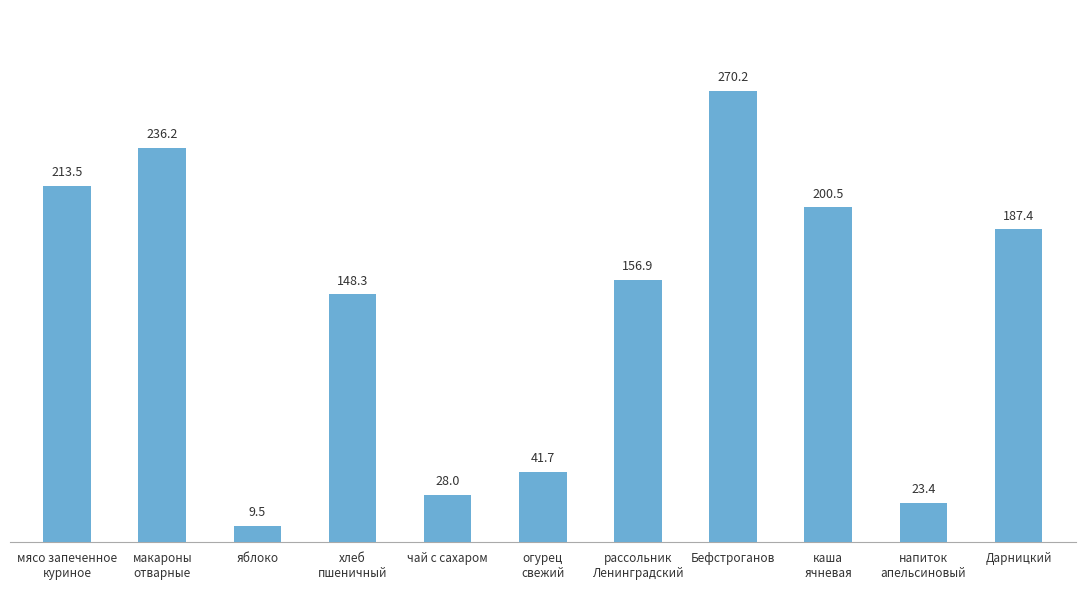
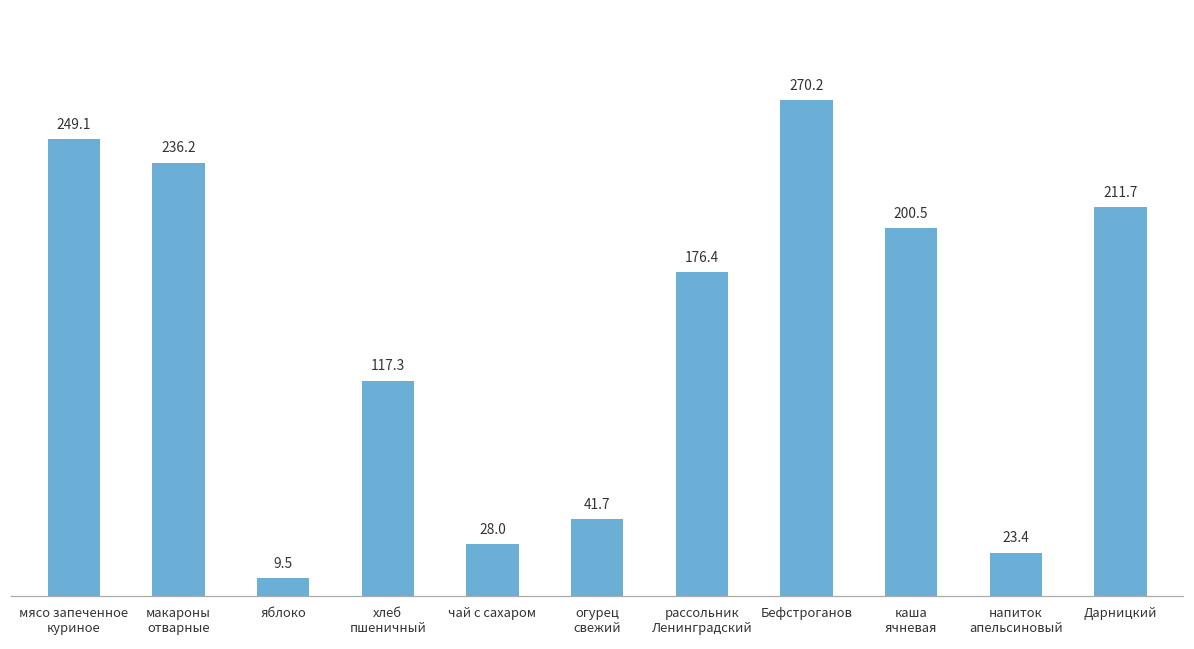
мясо запеченное куриное: 213.5 -> 249.1
хлеб пшеничный: 148.3 -> 117.3
рассольник Ленинградский: 156.9 -> 176.4
Дарницкий: 187.4 -> 211.7
